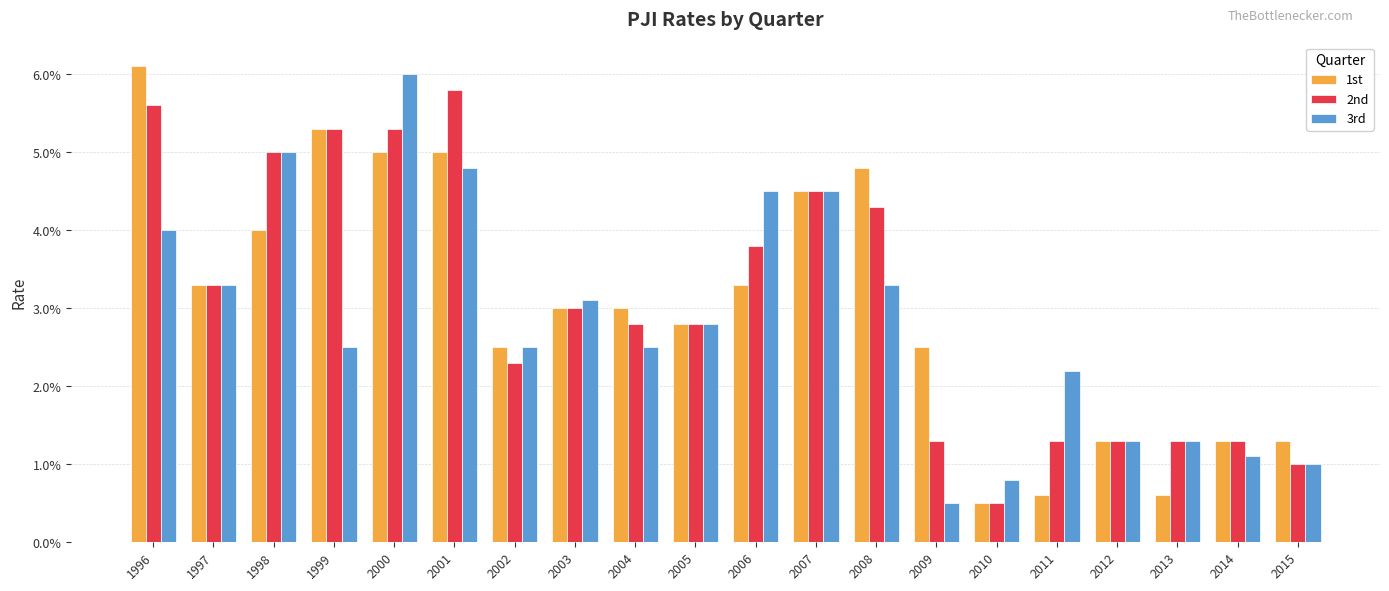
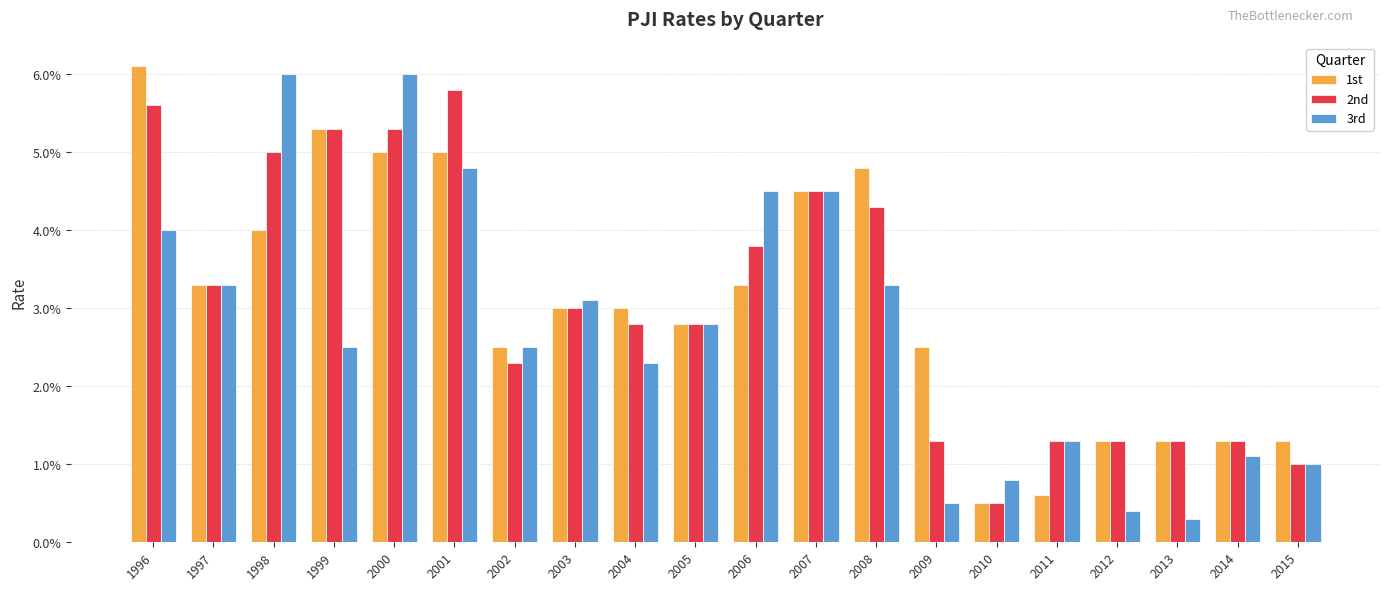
3rd, 1998: 5.0% -> 6.0%
3rd, 2004: 2.5% -> 2.3%
3rd, 2011: 2.2% -> 1.3%
3rd, 2012: 1.3% -> 0.4%
1st, 2013: 0.6% -> 1.3%
3rd, 2013: 1.3% -> 0.3%
